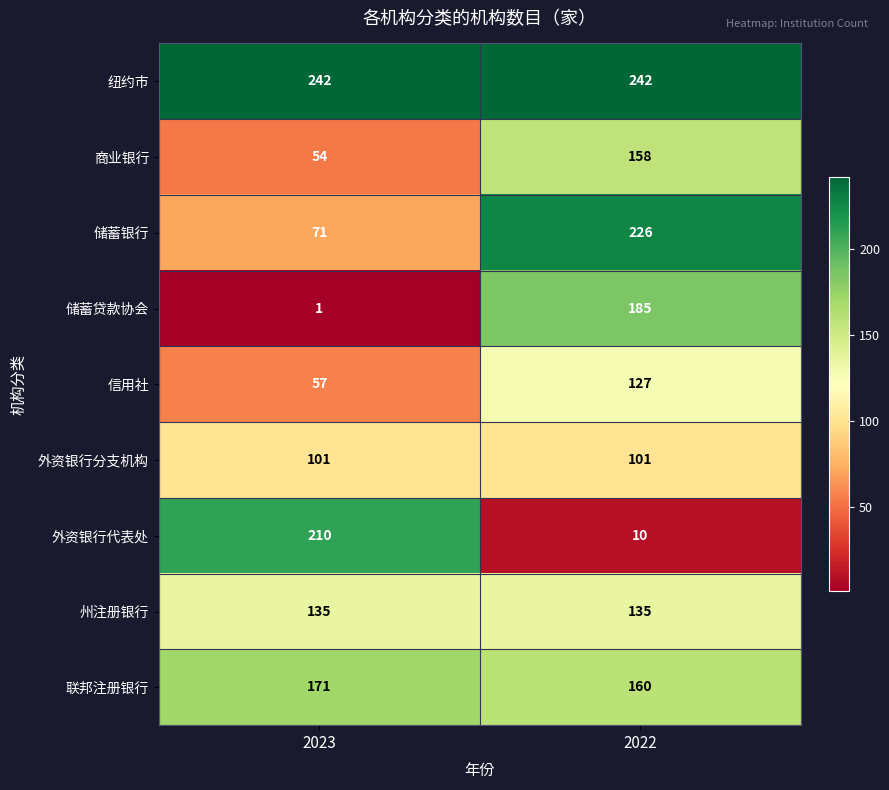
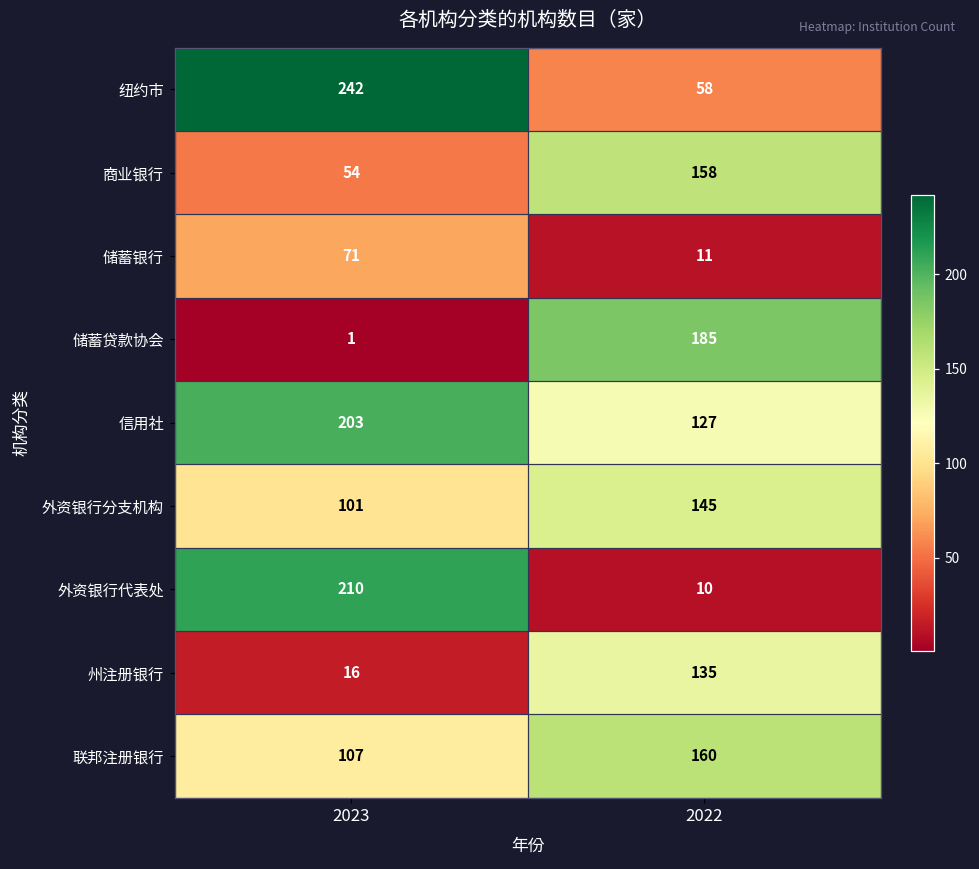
纽约市, 2022: 242 -> 58
储蓄银行, 2022: 226 -> 11
信用社, 2023: 57 -> 203
外资银行分支机构, 2022: 101 -> 145
州注册银行, 2023: 135 -> 16
联邦注册银行, 2023: 171 -> 107
